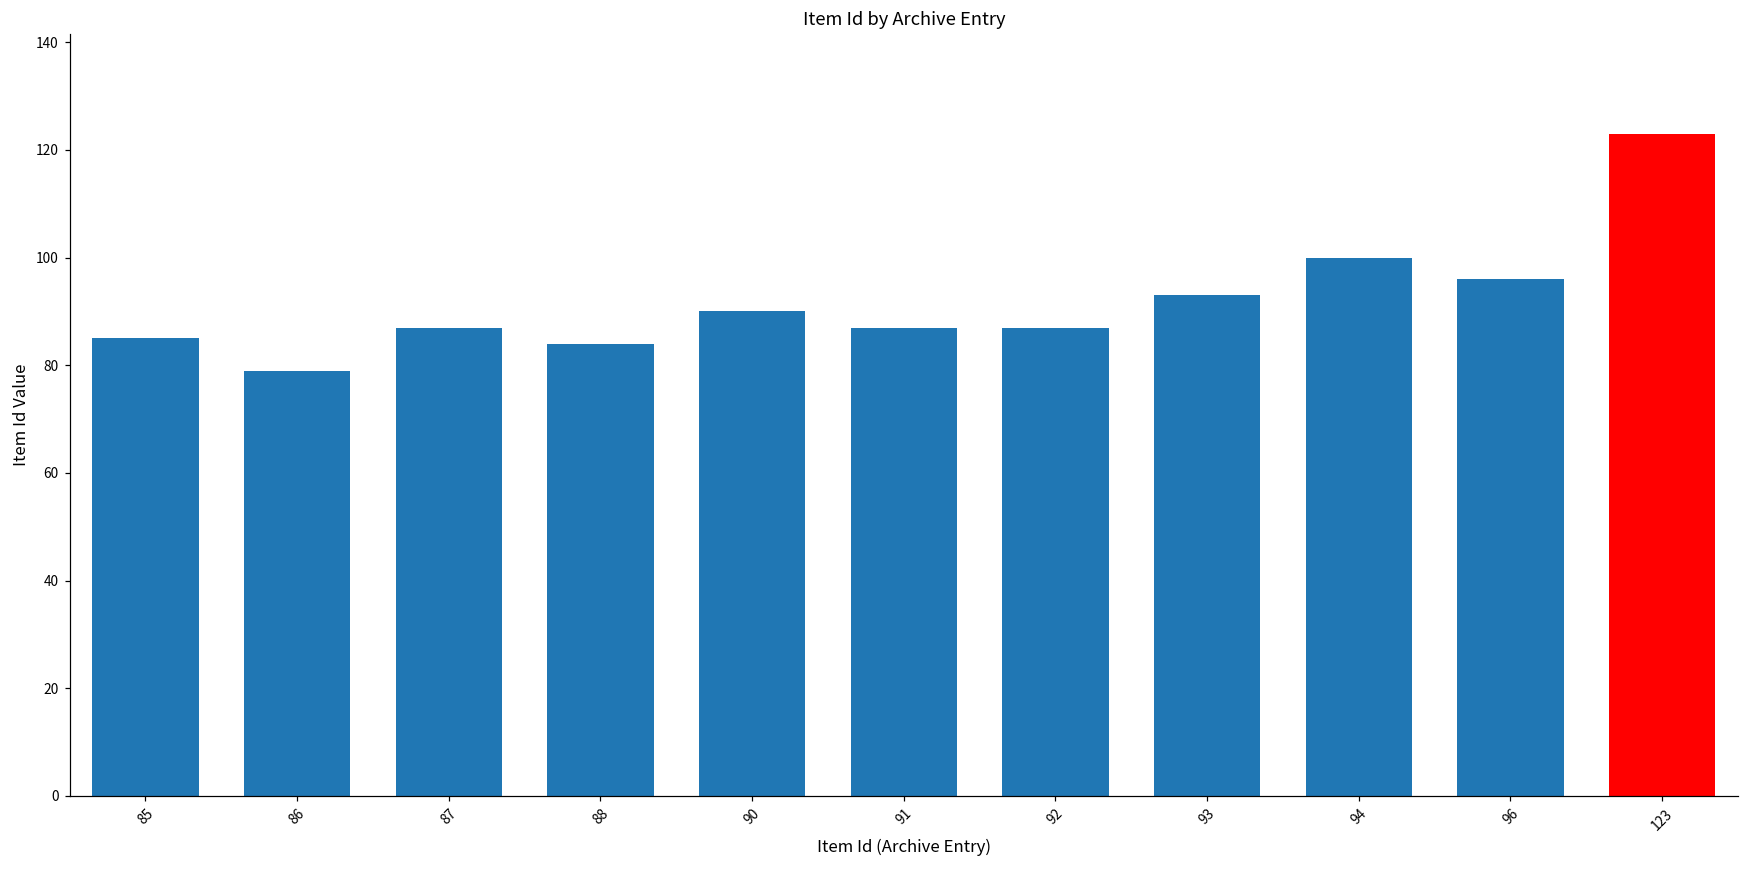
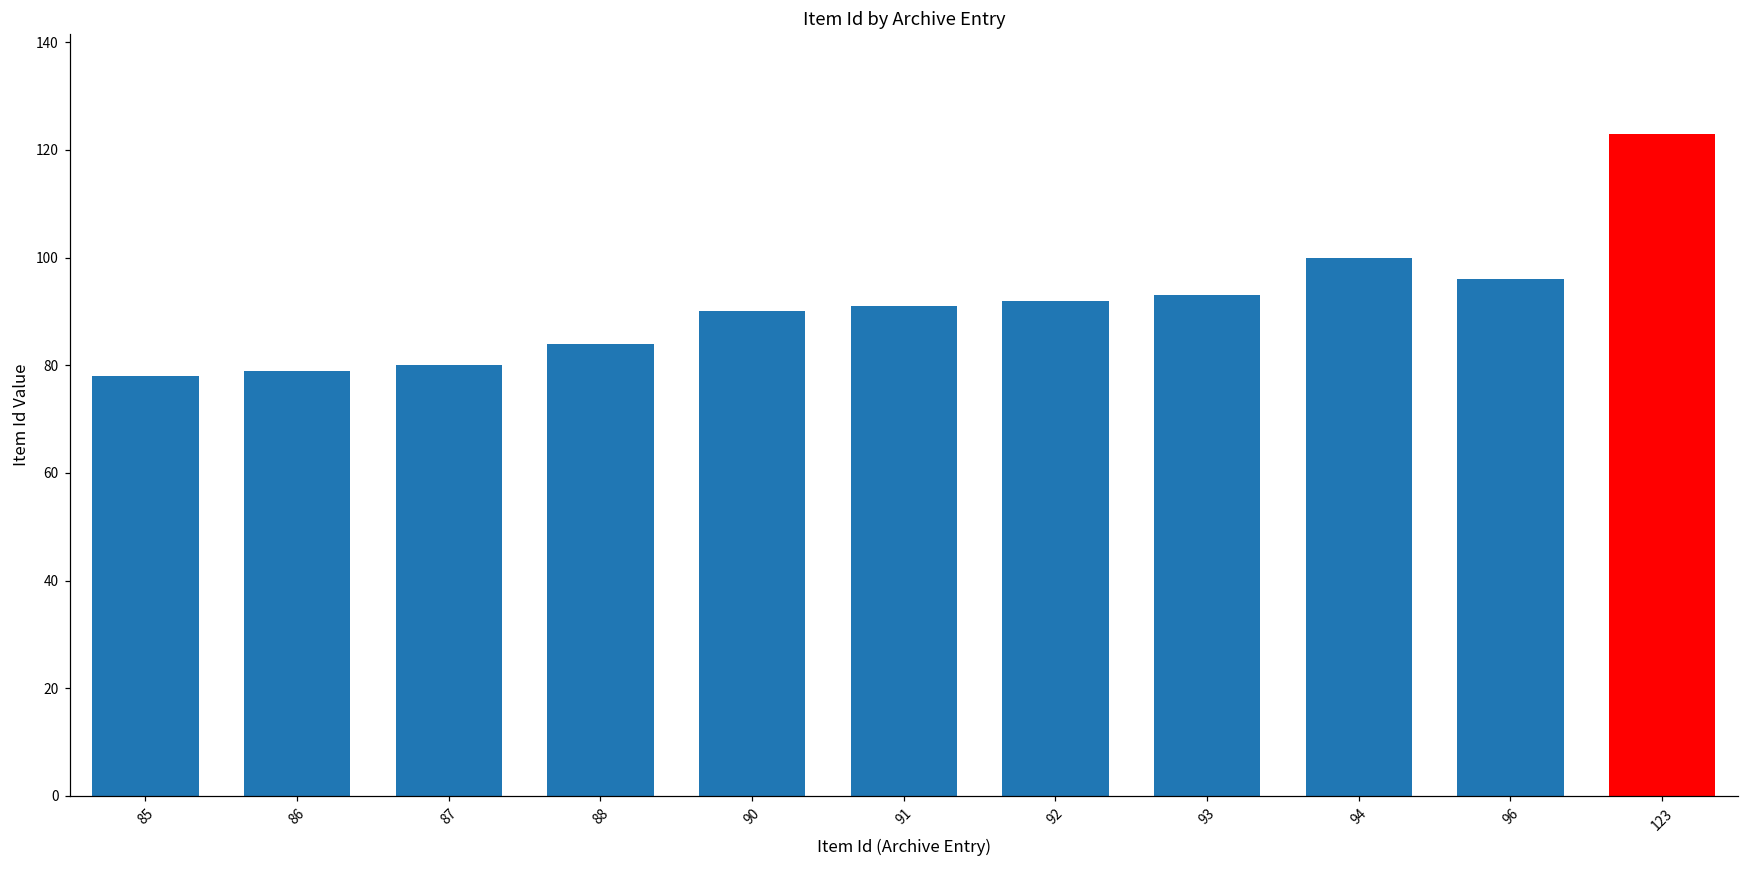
85: 85 -> 78
87: 87 -> 80
91: 87 -> 91
92: 87 -> 92
